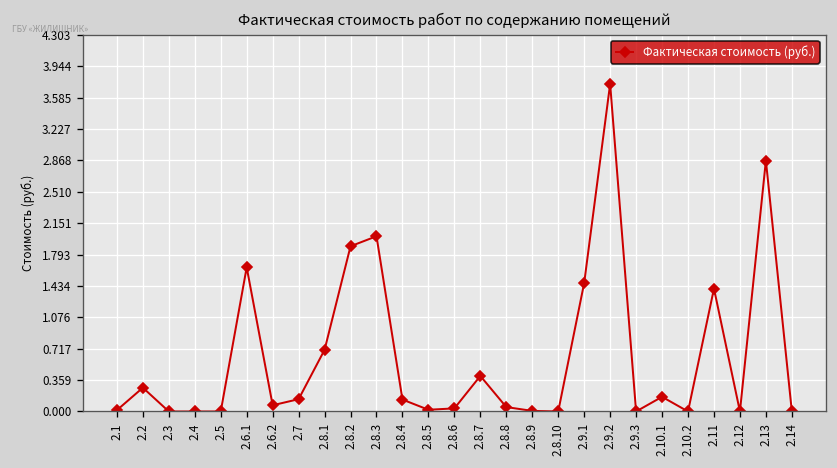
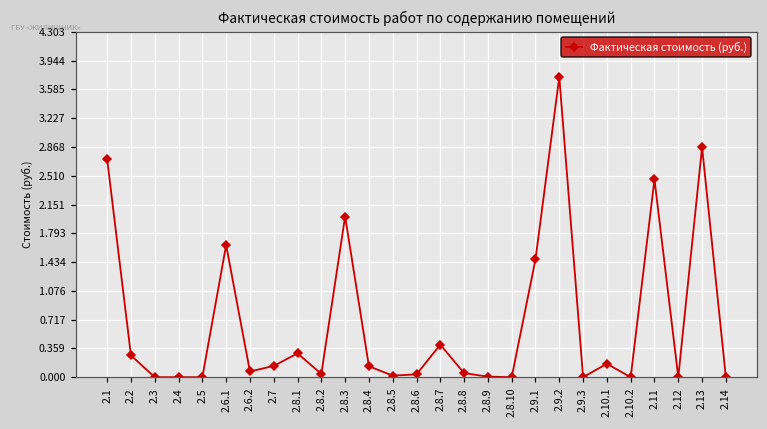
2.1: 0.0 -> 2.7
2.8.1: 0.7 -> 0.3
2.8.2: 1.9 -> 0.0
2.11: 1.4 -> 2.5
